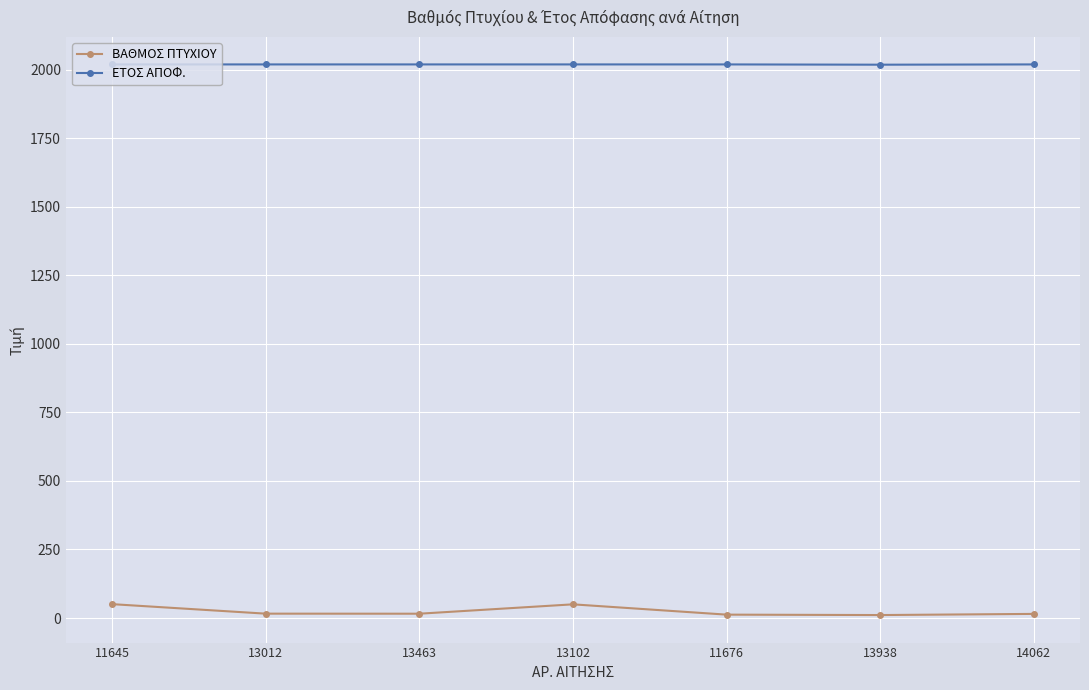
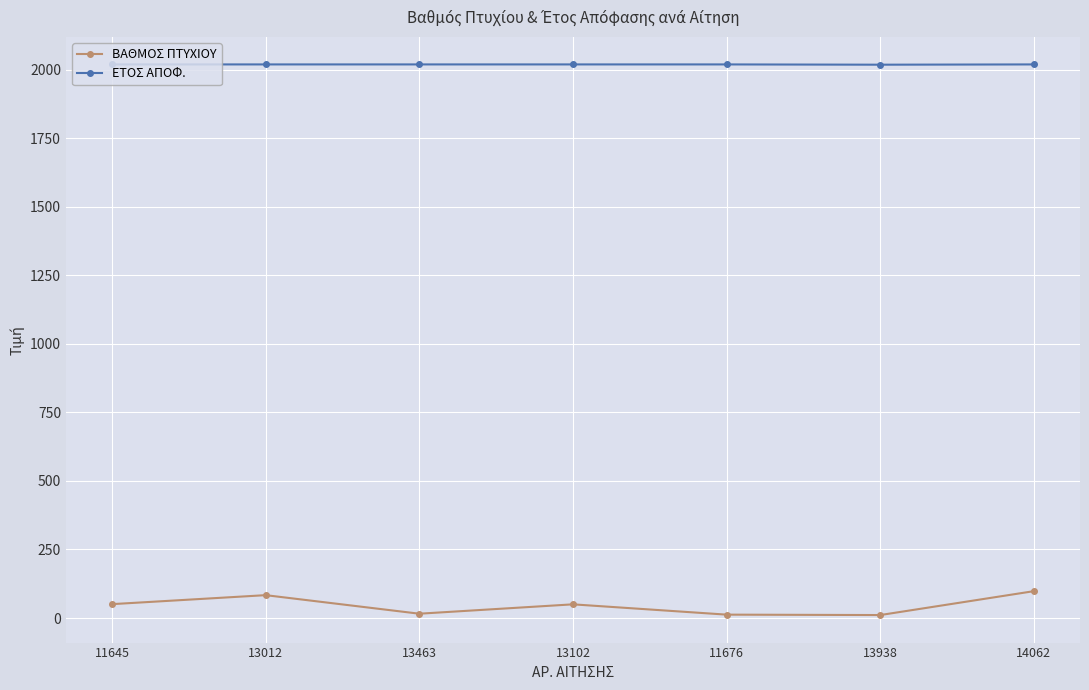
ΒΑΘΜΟΣ ΠΤΥΧΙΟΥ, 13012: 20 -> 80
ΒΑΘΜΟΣ ΠΤΥΧΙΟΥ, 14062: 20 -> 100
